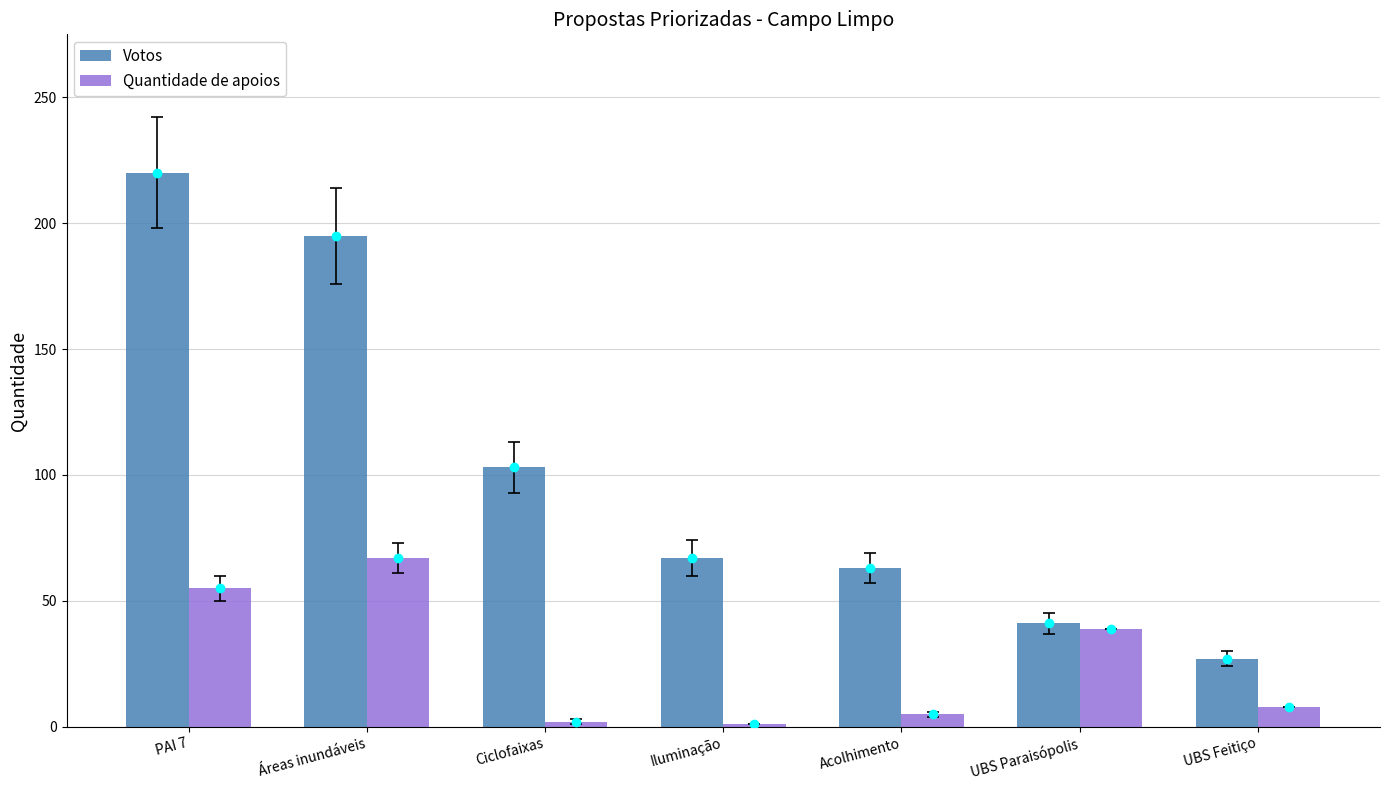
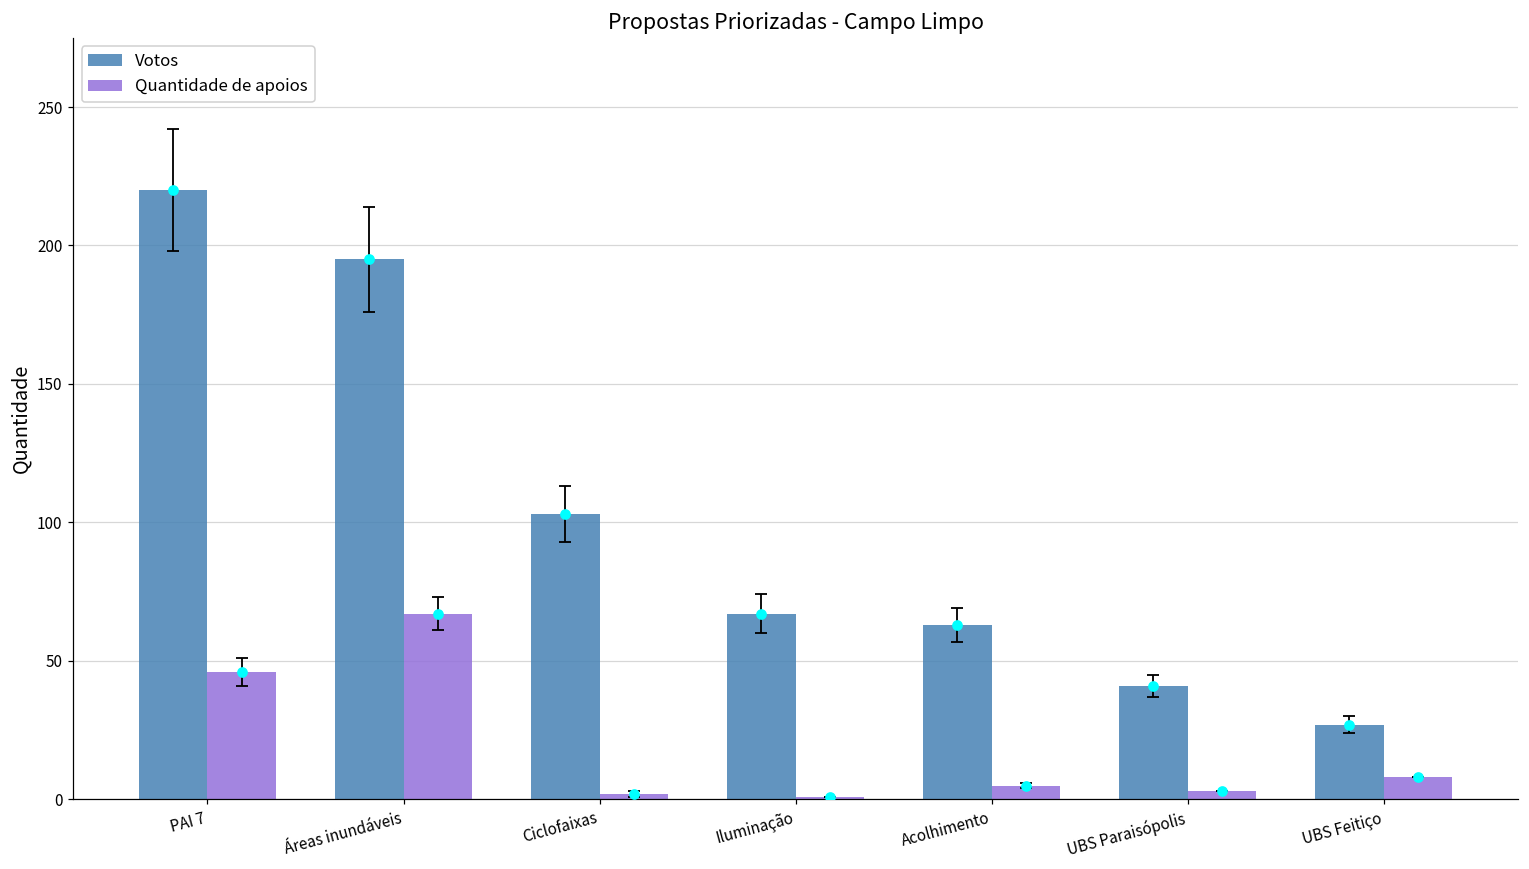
Quantidade de apoios, PAI 7: 55 -> 46
Quantidade de apoios, UBS Paraisópolis: 39 -> 3
